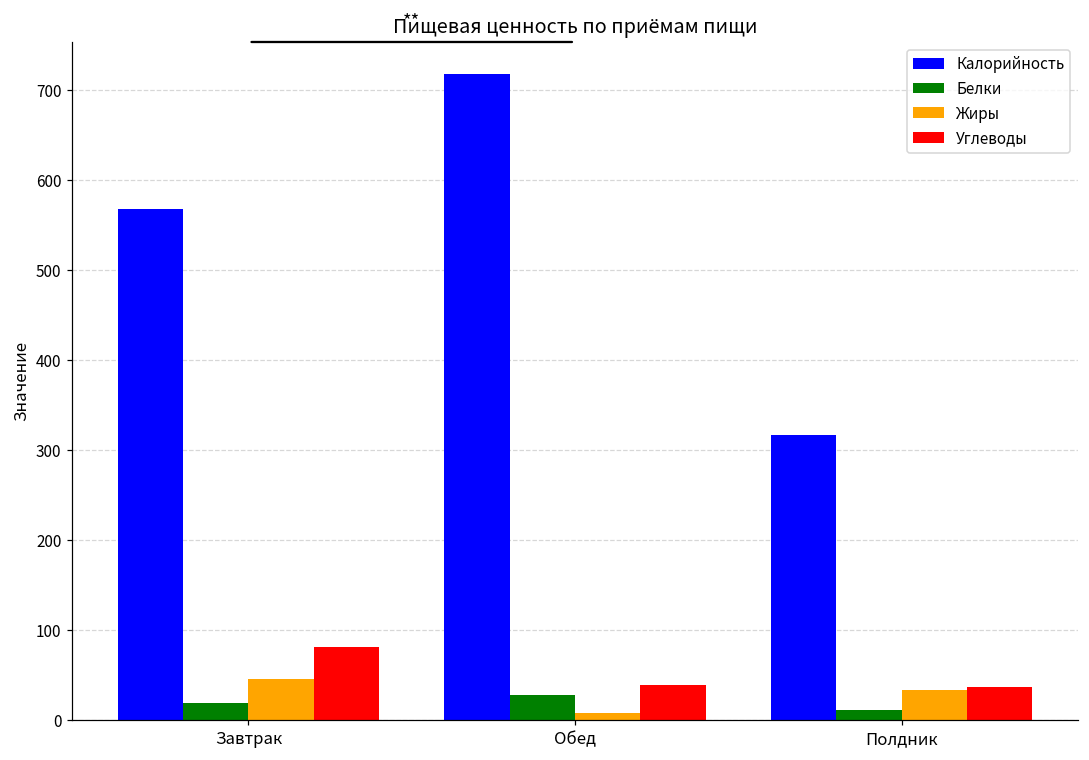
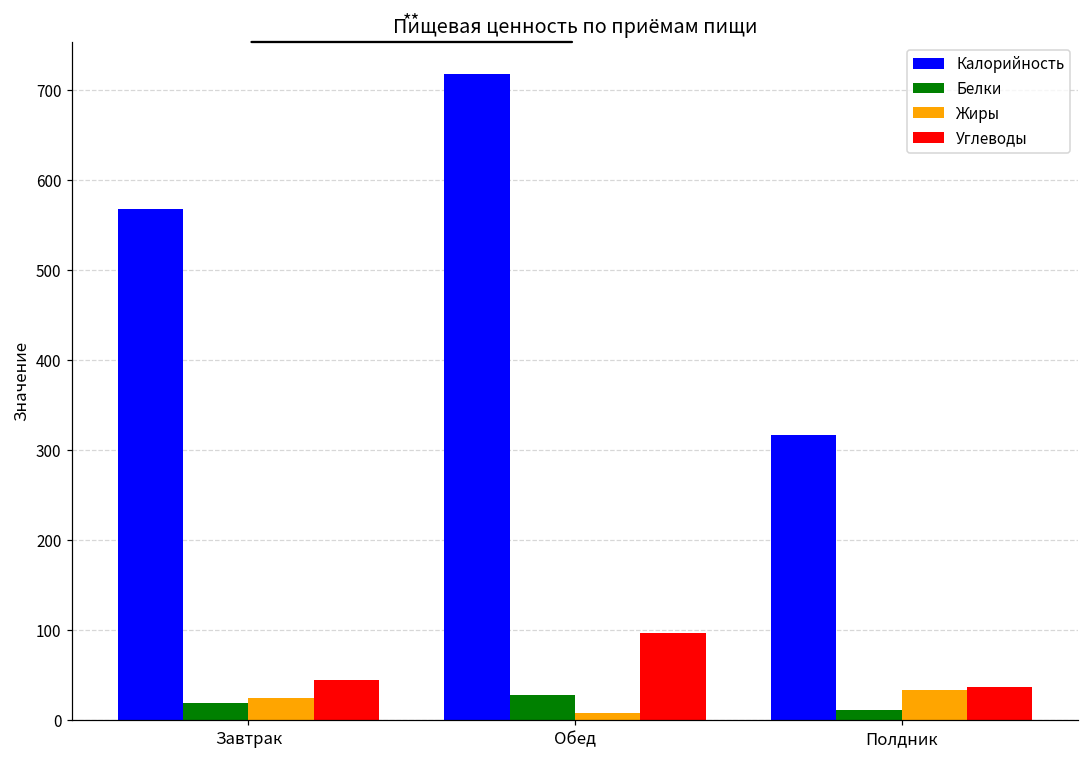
Жиры, Завтрак: 40 -> 20
Углеводы, Завтрак: 80 -> 40
Углеводы, Обед: 40 -> 100
